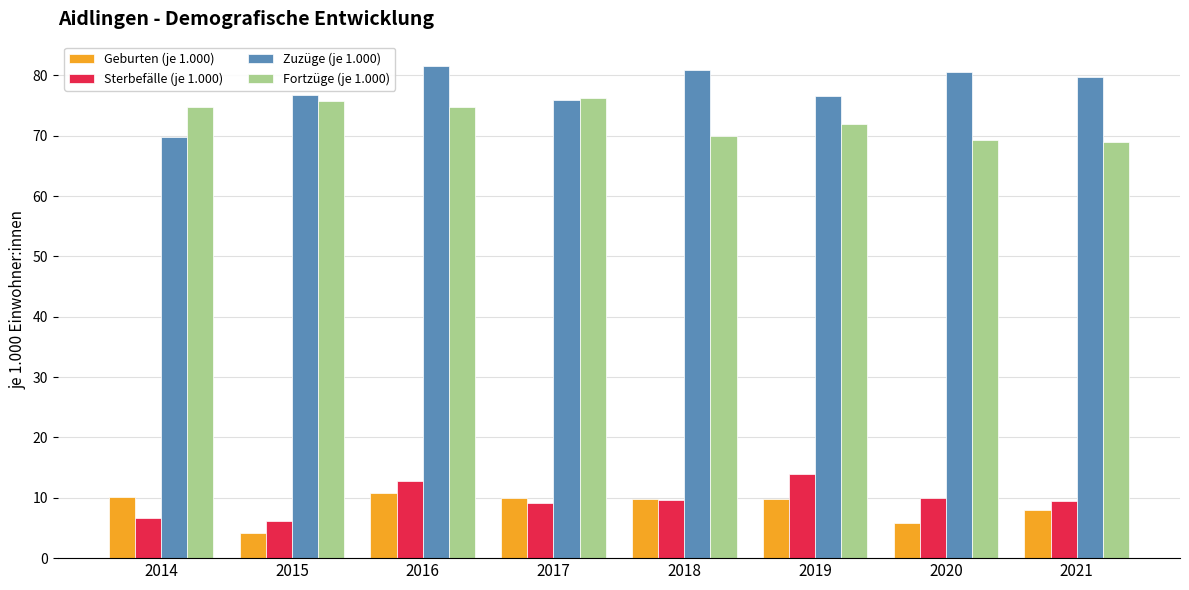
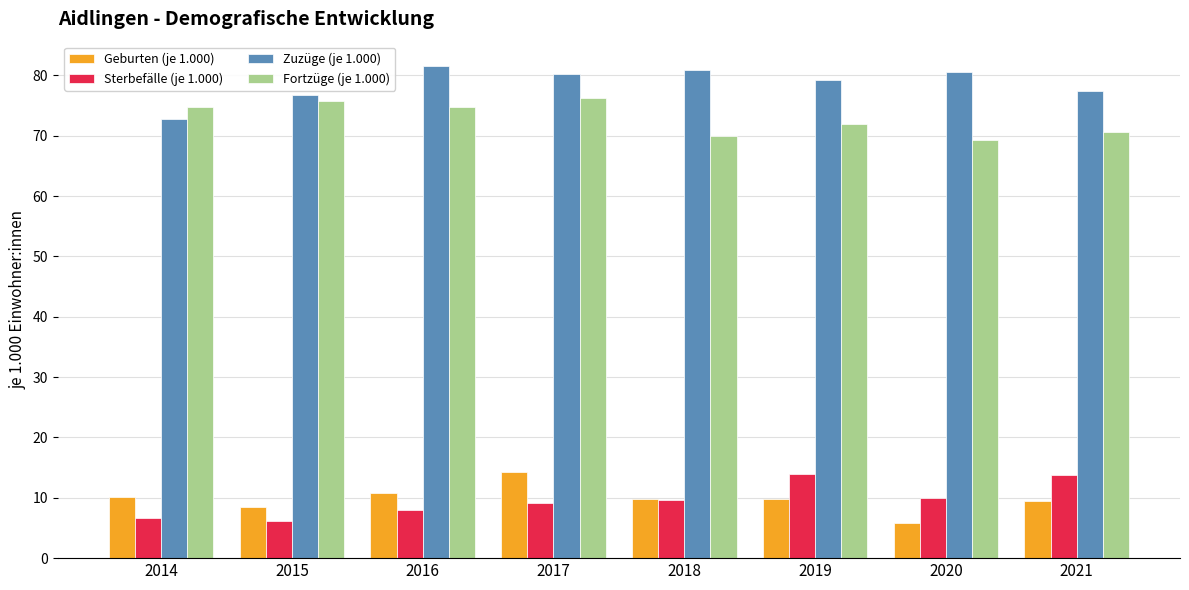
Zuzüge (je 1.000), 2014: 70 -> 73
Geburten (je 1.000), 2015: 4 -> 8
Sterbefälle (je 1.000), 2016: 13 -> 8
Geburten (je 1.000), 2017: 10 -> 14
Zuzüge (je 1.000), 2017: 76 -> 80
Zuzüge (je 1.000), 2019: 77 -> 79
Geburten (je 1.000), 2021: 8 -> 9
Sterbefälle (je 1.000), 2021: 9 -> 14
Zuzüge (je 1.000), 2021: 80 -> 77
Fortzüge (je 1.000), 2021: 69 -> 71
